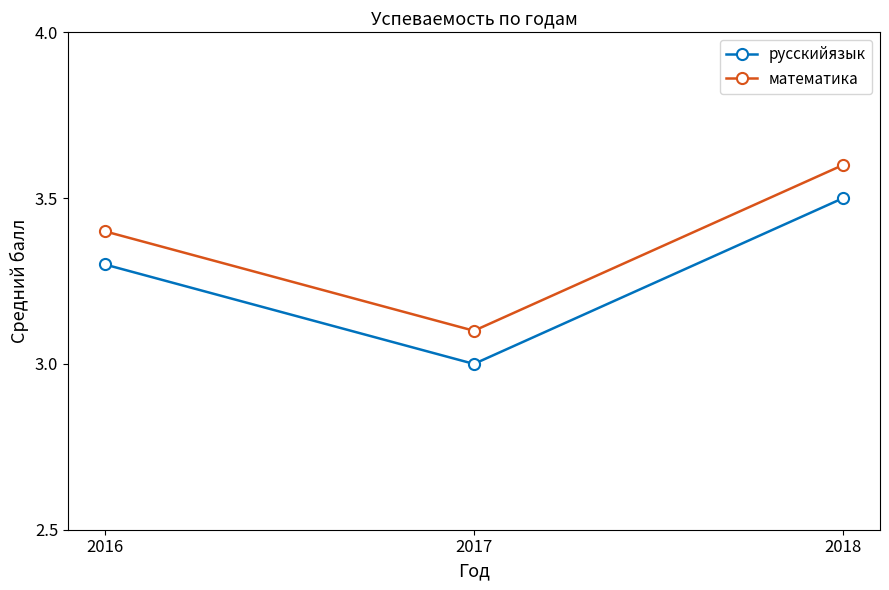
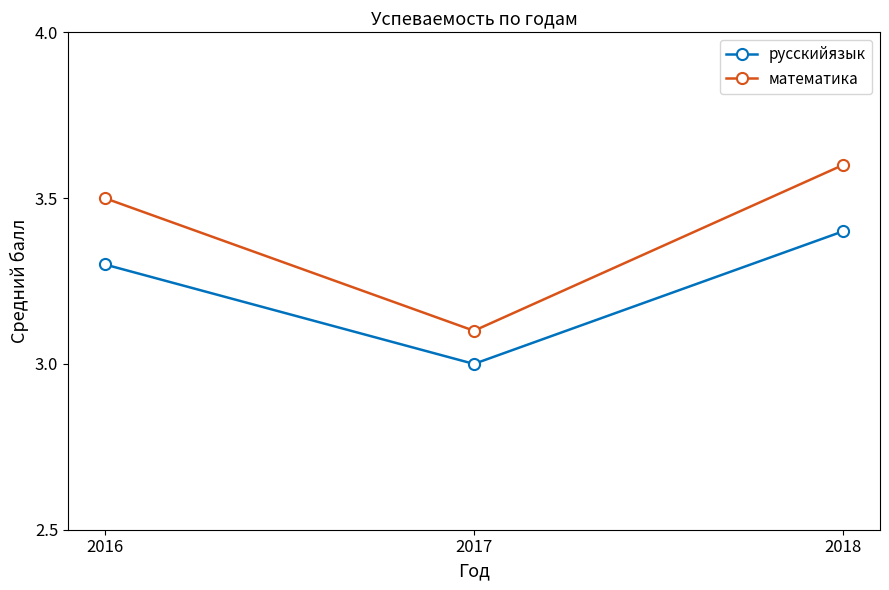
математика, 2016: 3.4 -> 3.5
русскийязык, 2018: 3.5 -> 3.4
